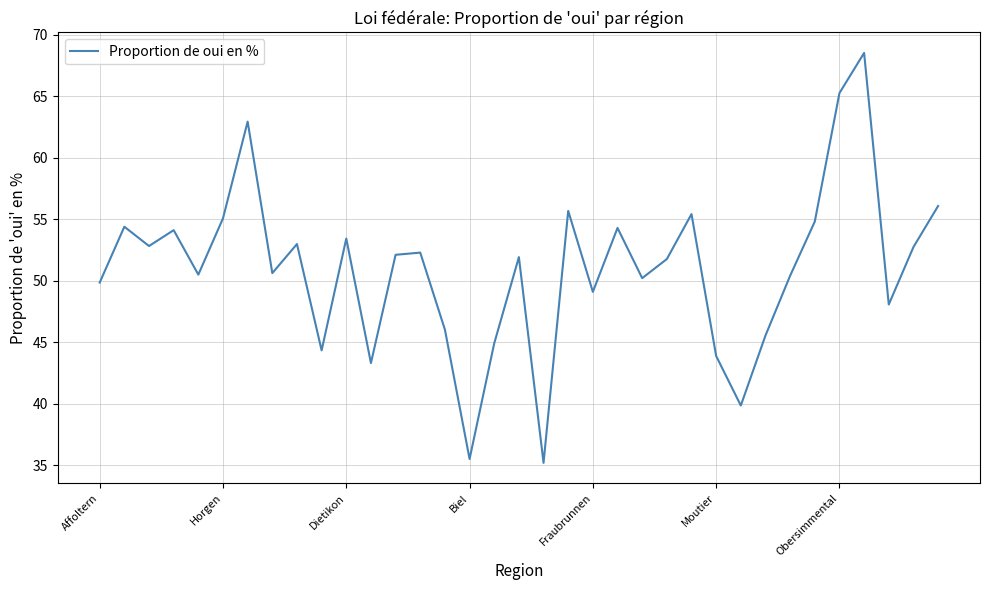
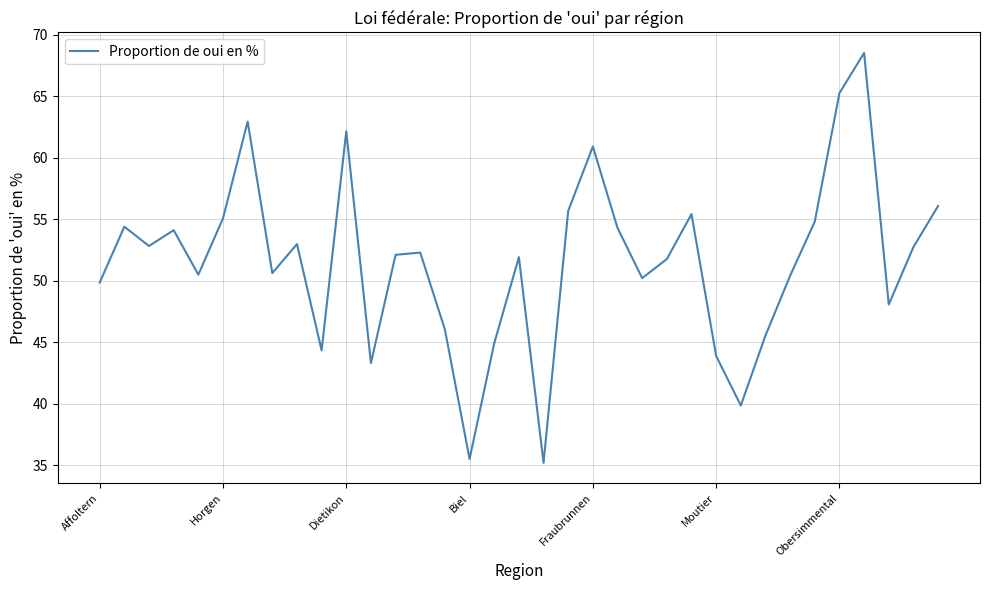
Dietikon: 53.4 -> 62.2
Fraubrunnen: 49.1 -> 60.9
